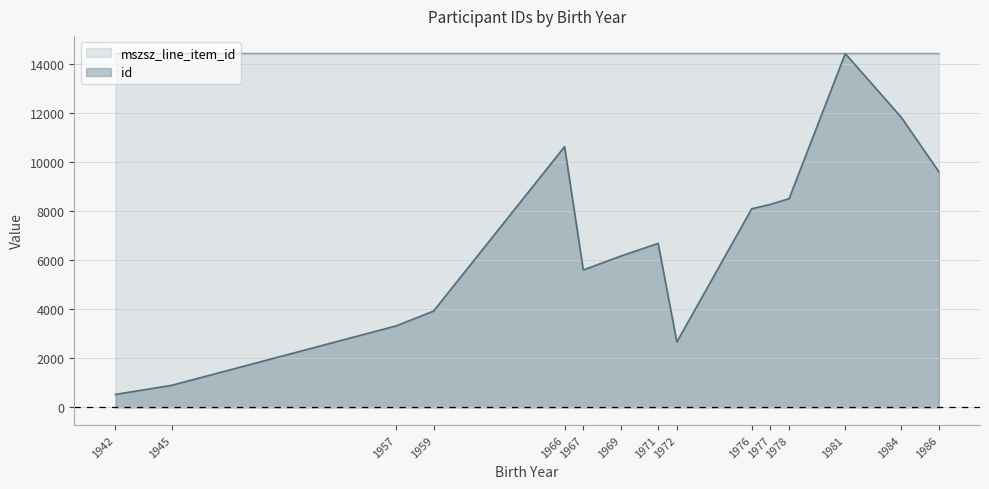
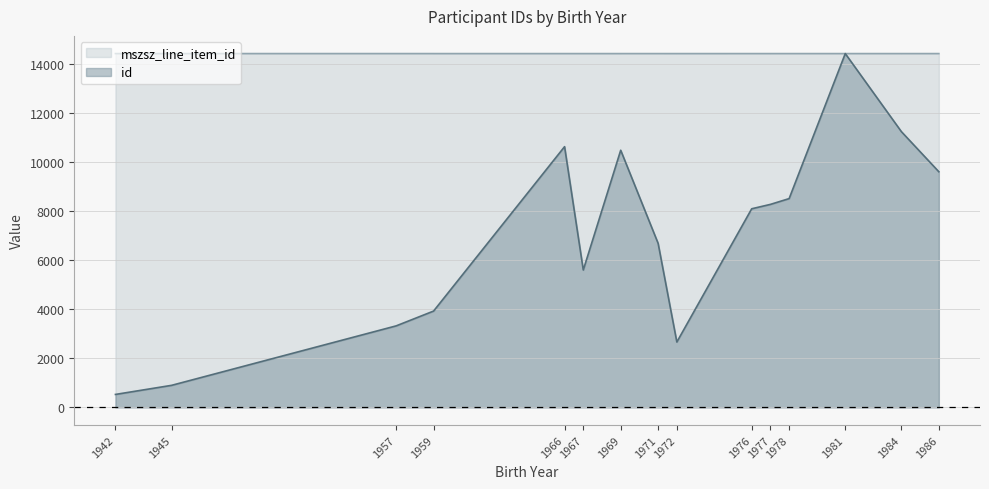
id, 1969: 6200 -> 10500
id, 1984: 11800 -> 11200
